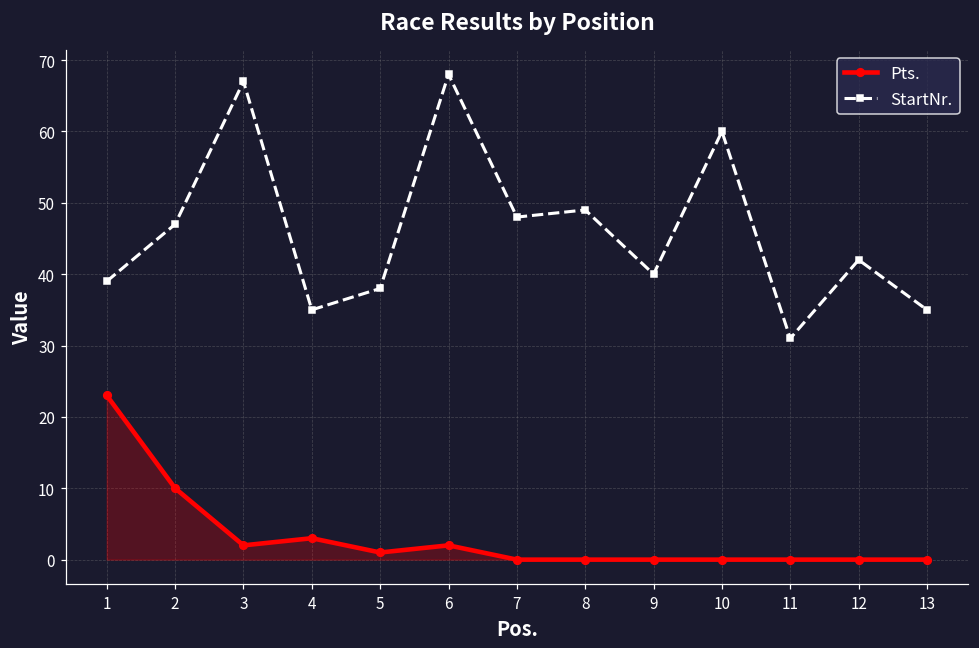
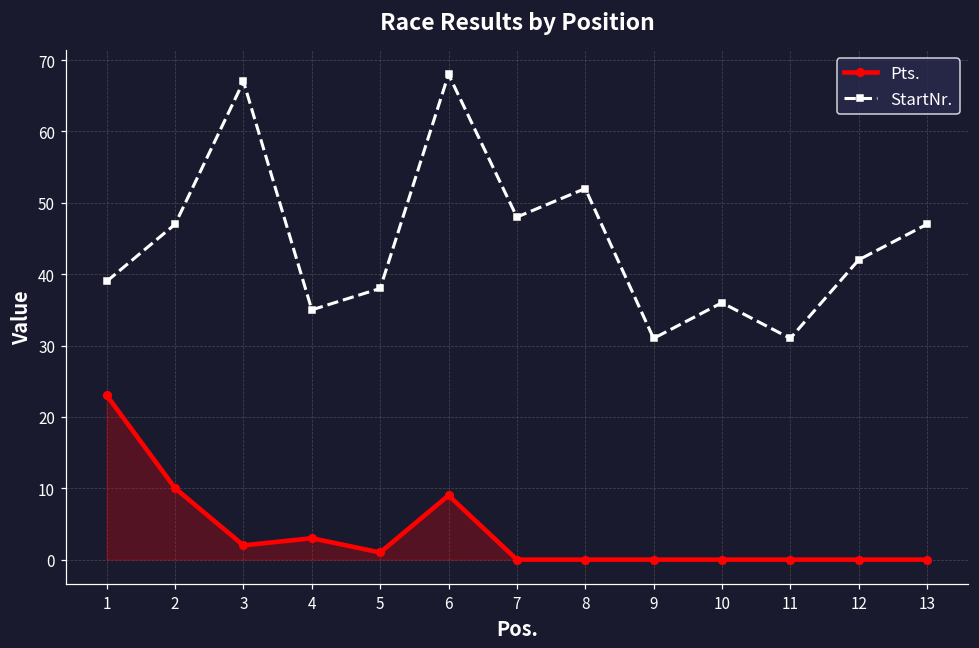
Pts., 6: 2 -> 9
StartNr., 8: 49 -> 52
StartNr., 9: 40 -> 31
StartNr., 10: 60 -> 36
StartNr., 13: 35 -> 47
